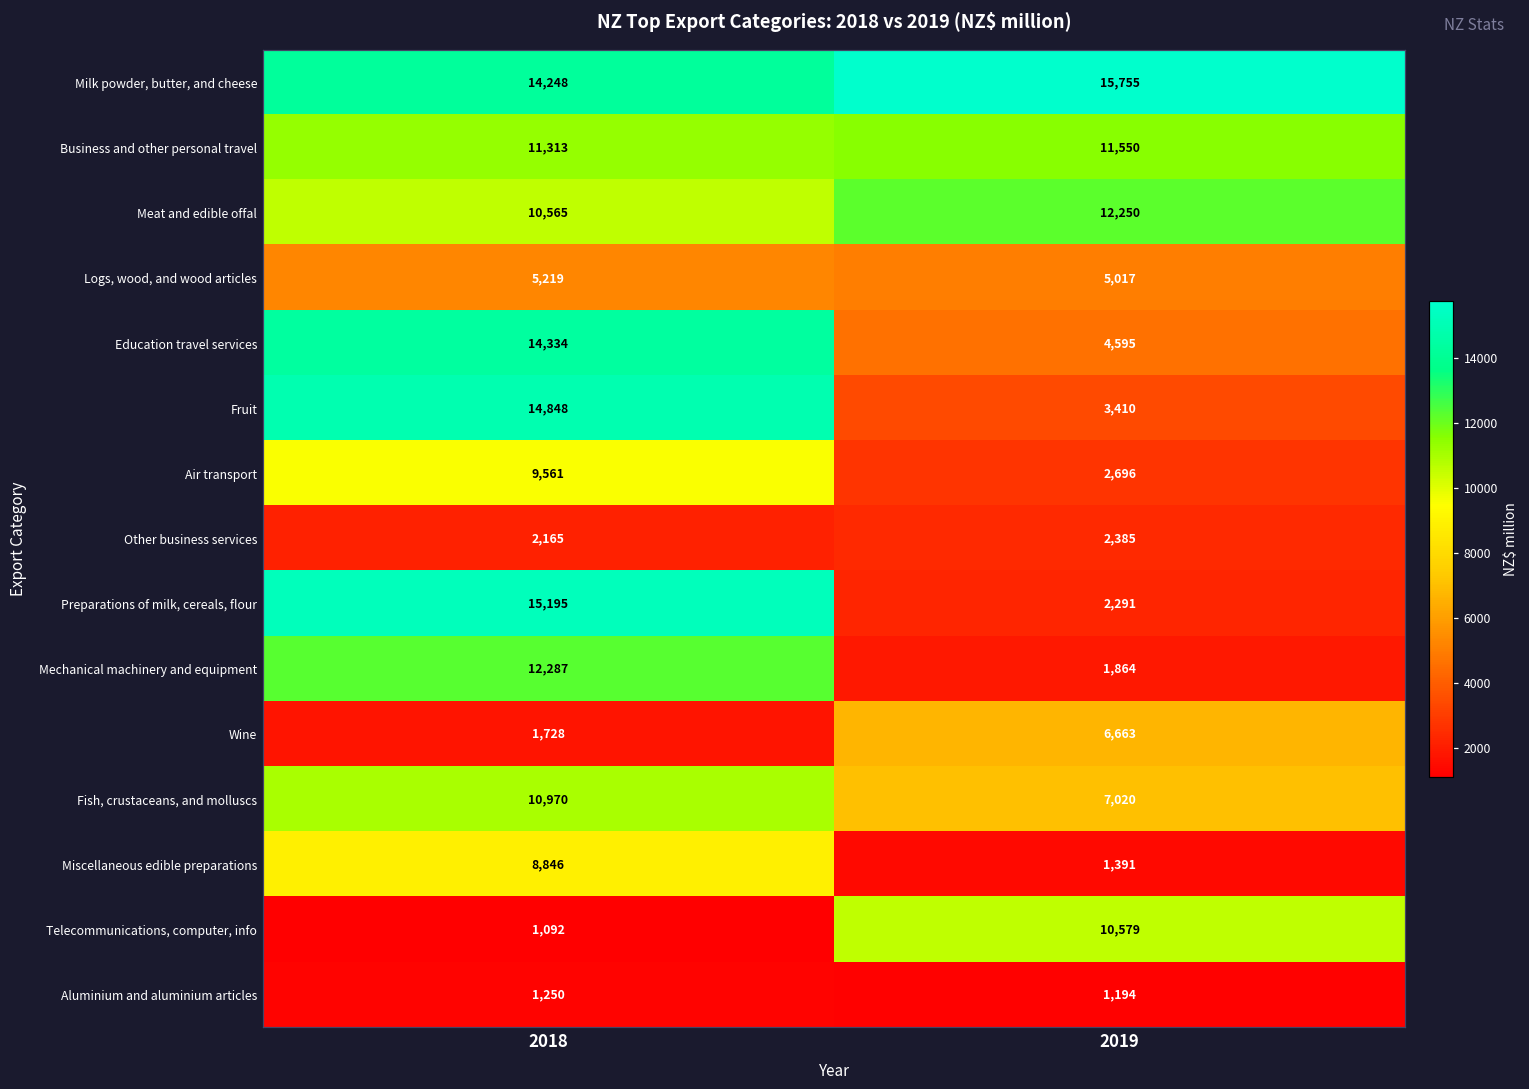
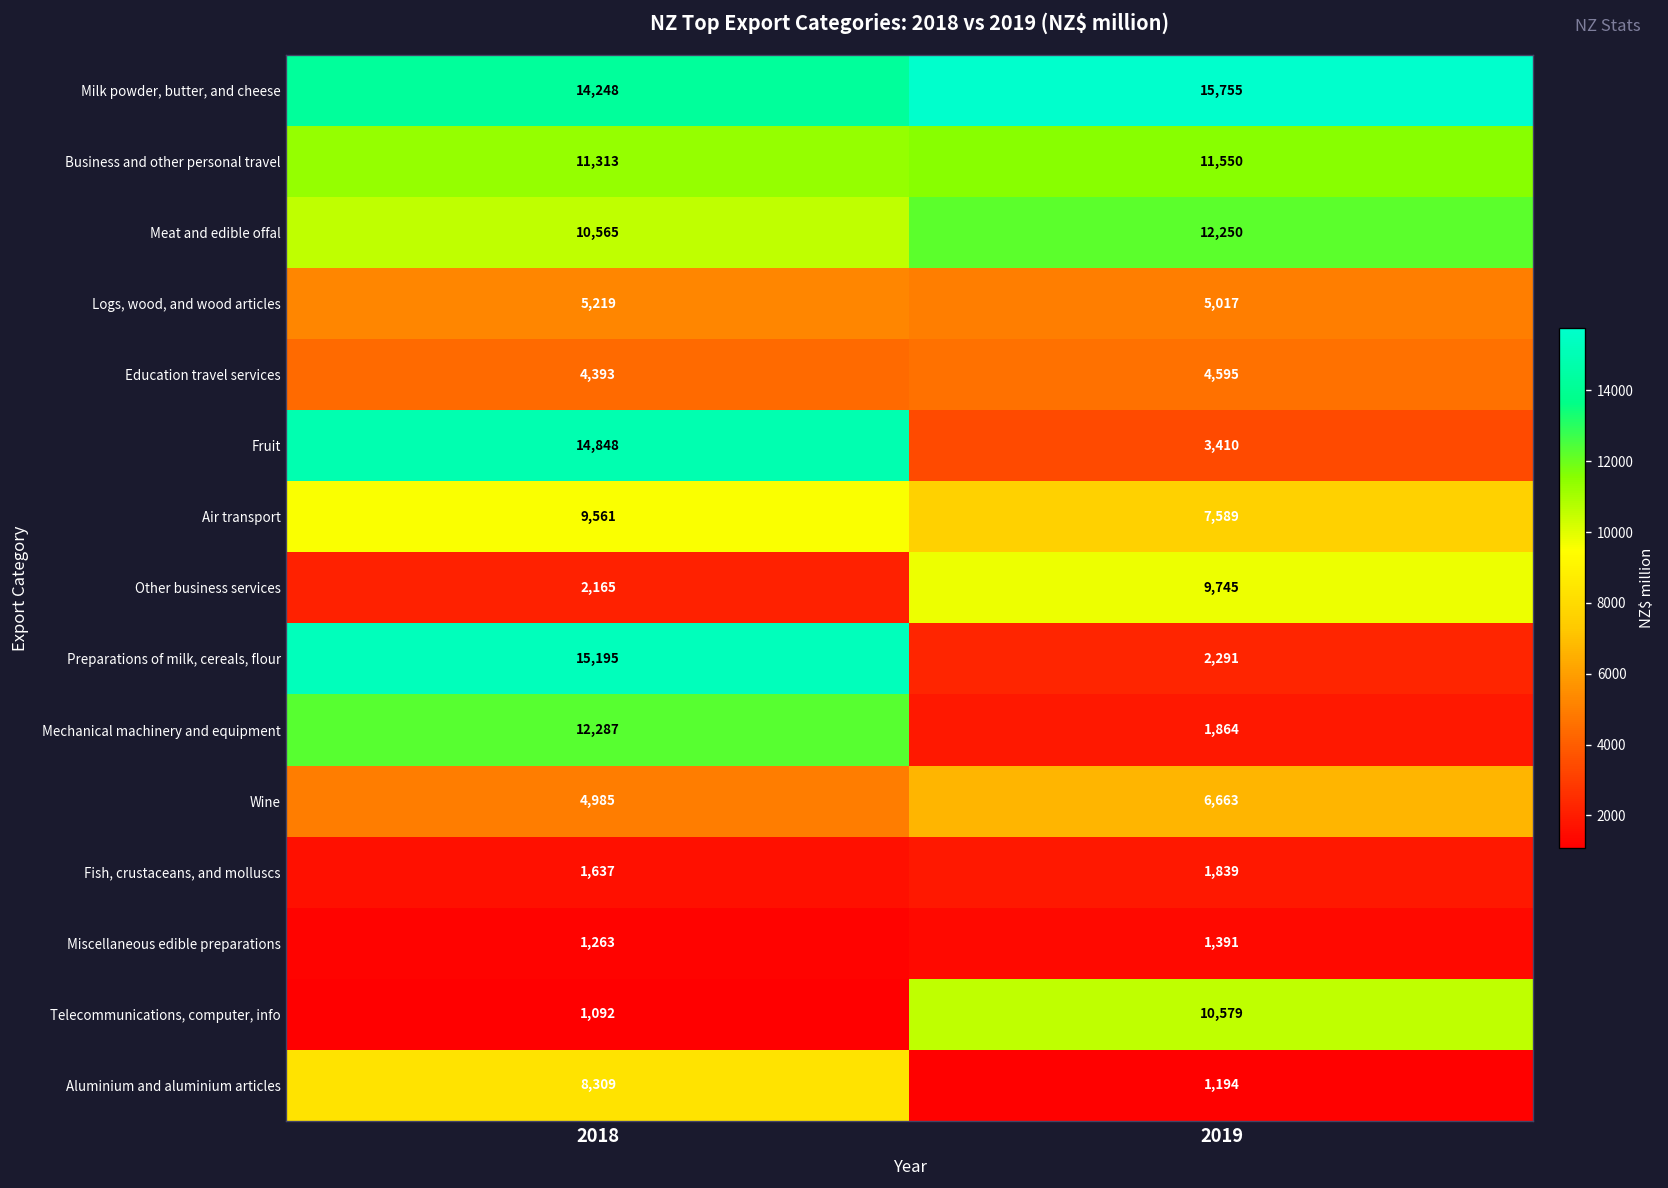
Education travel services, 2018: 14,334 -> 4,393
Air transport, 2019: 2,696 -> 7,589
Other business services, 2019: 2,385 -> 9,745
Wine, 2018: 1,728 -> 4,985
Fish, crustaceans, and molluscs, 2018: 10,970 -> 1,637
Fish, crustaceans, and molluscs, 2019: 7,020 -> 1,839
Miscellaneous edible preparations, 2018: 8,846 -> 1,263
Aluminium and aluminium articles, 2018: 1,250 -> 8,309
